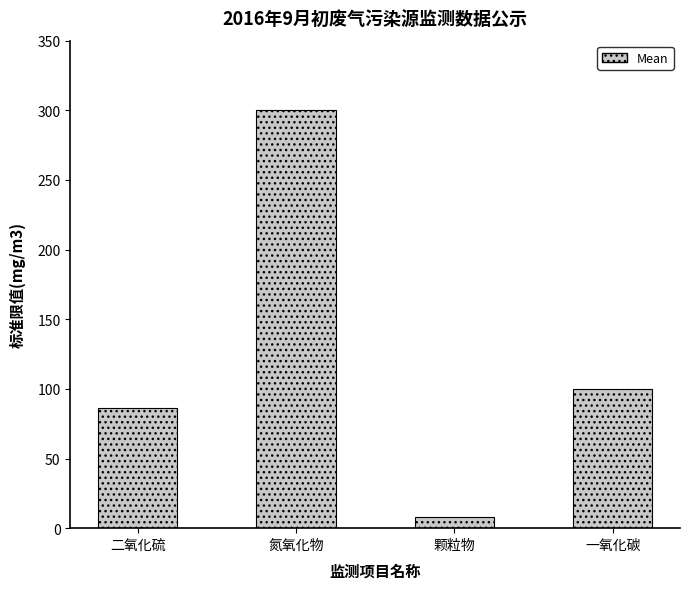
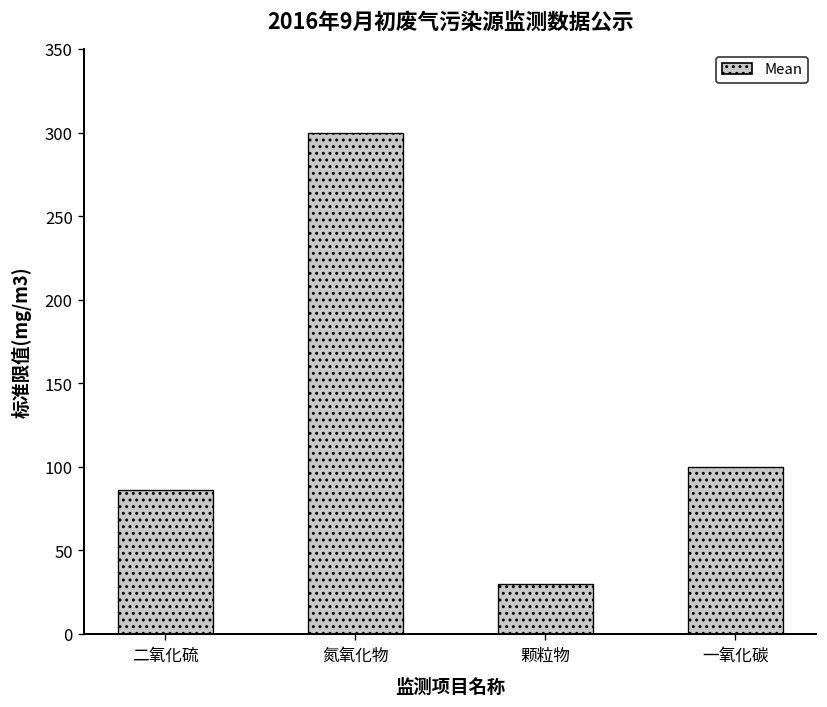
颗粒物: 8 -> 30
